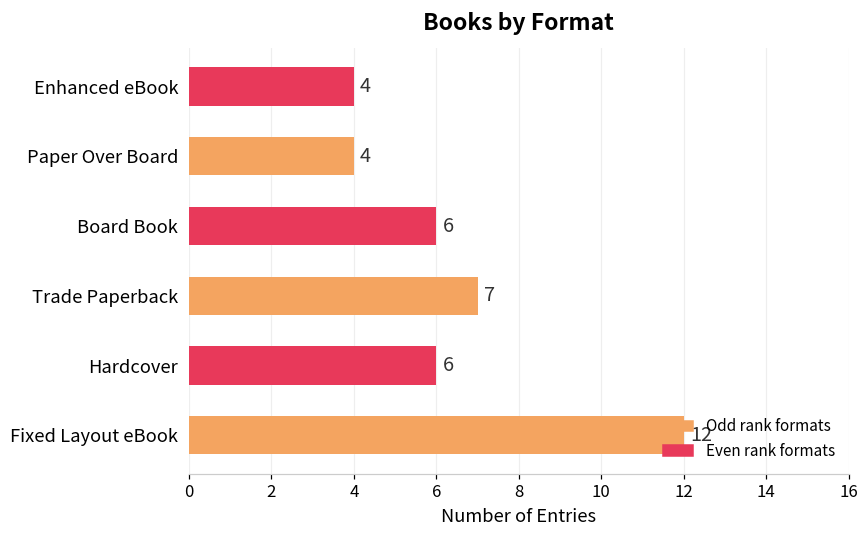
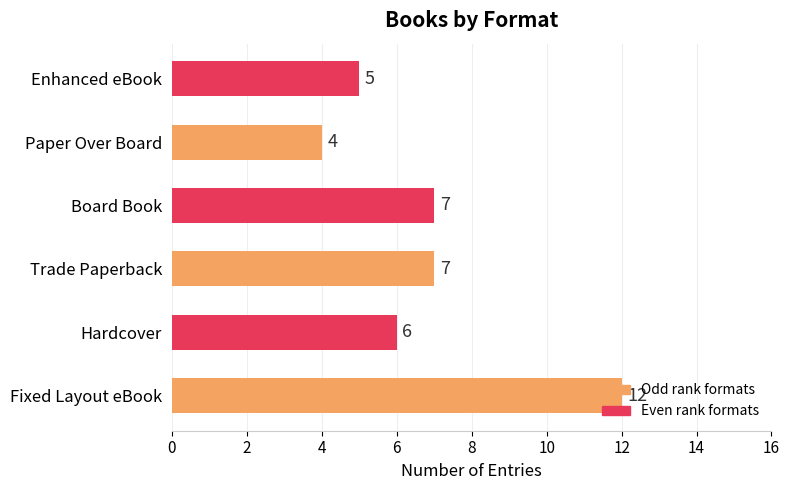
Enhanced eBook: 4 -> 5
Board Book: 6 -> 7
